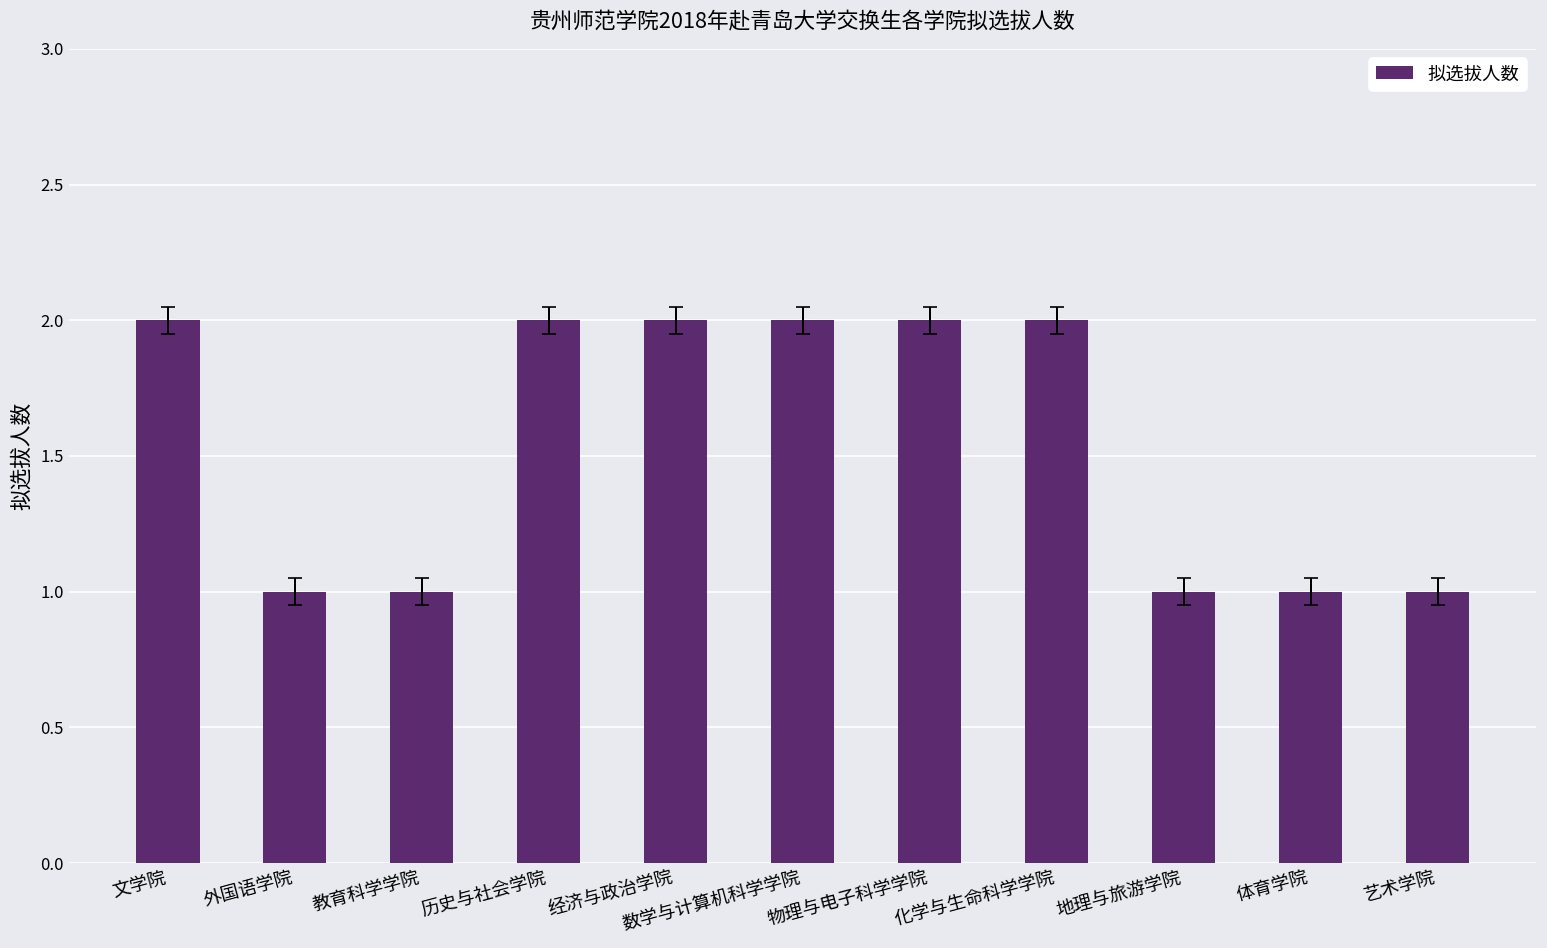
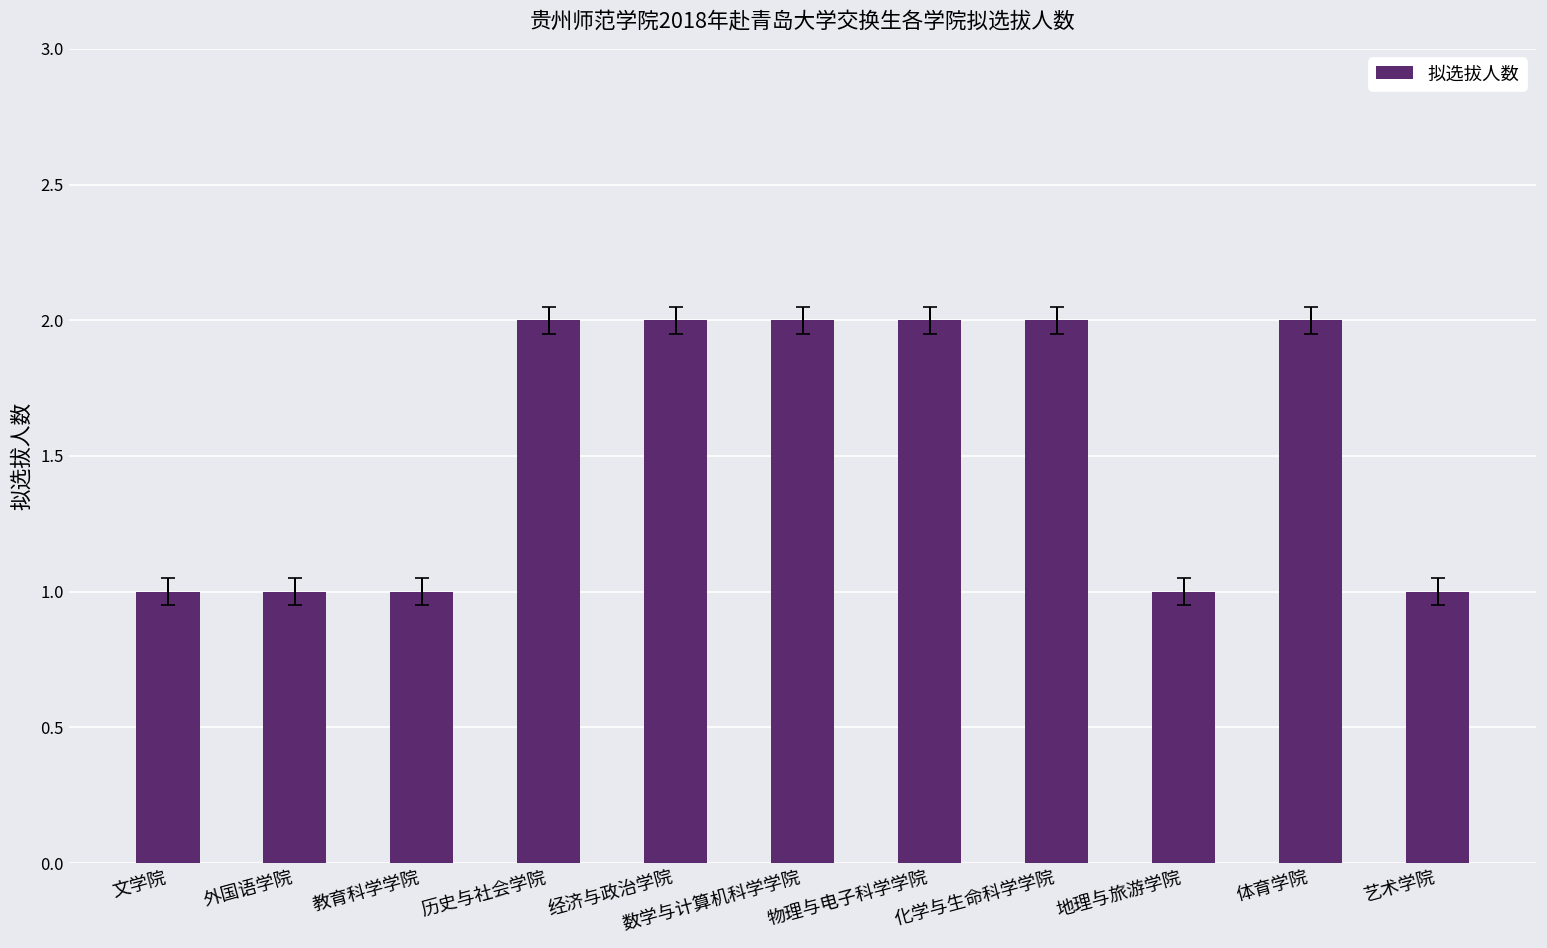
拟选拔人数, 文学院: 2 -> 1
拟选拔人数, 体育学院: 1 -> 2
